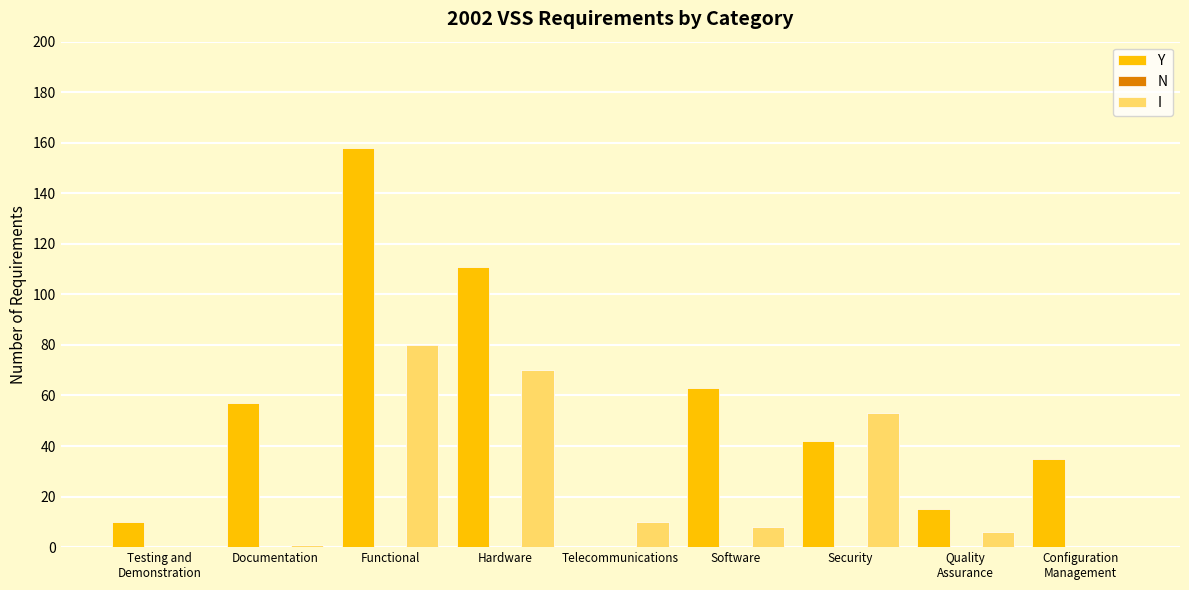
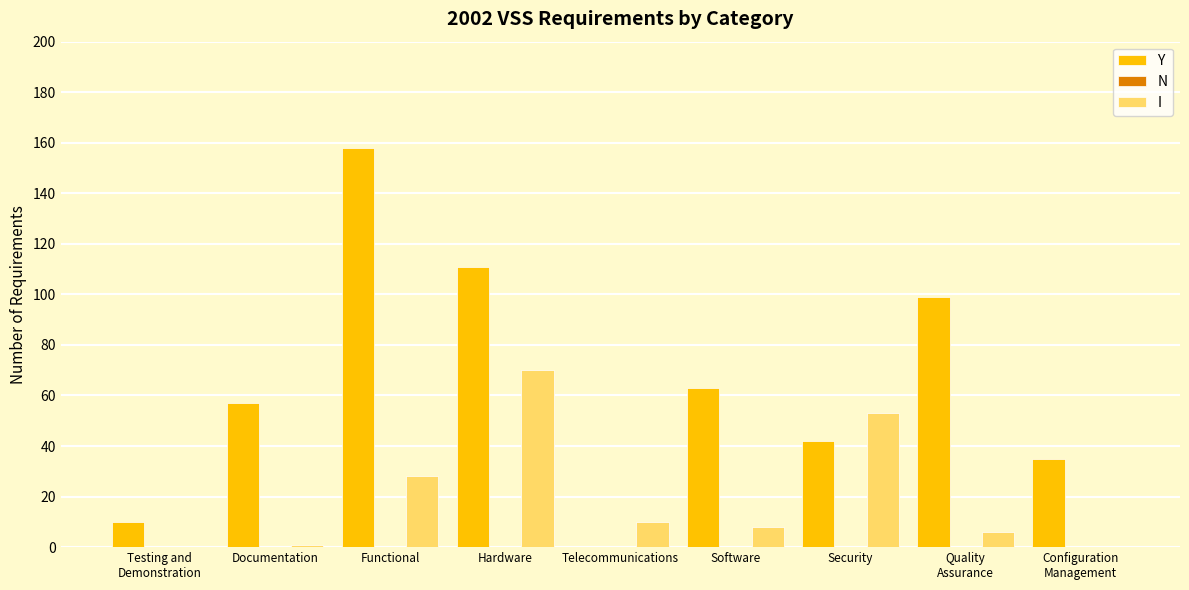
I, Functional: 80 -> 28
Y, Quality Assurance: 15 -> 99
